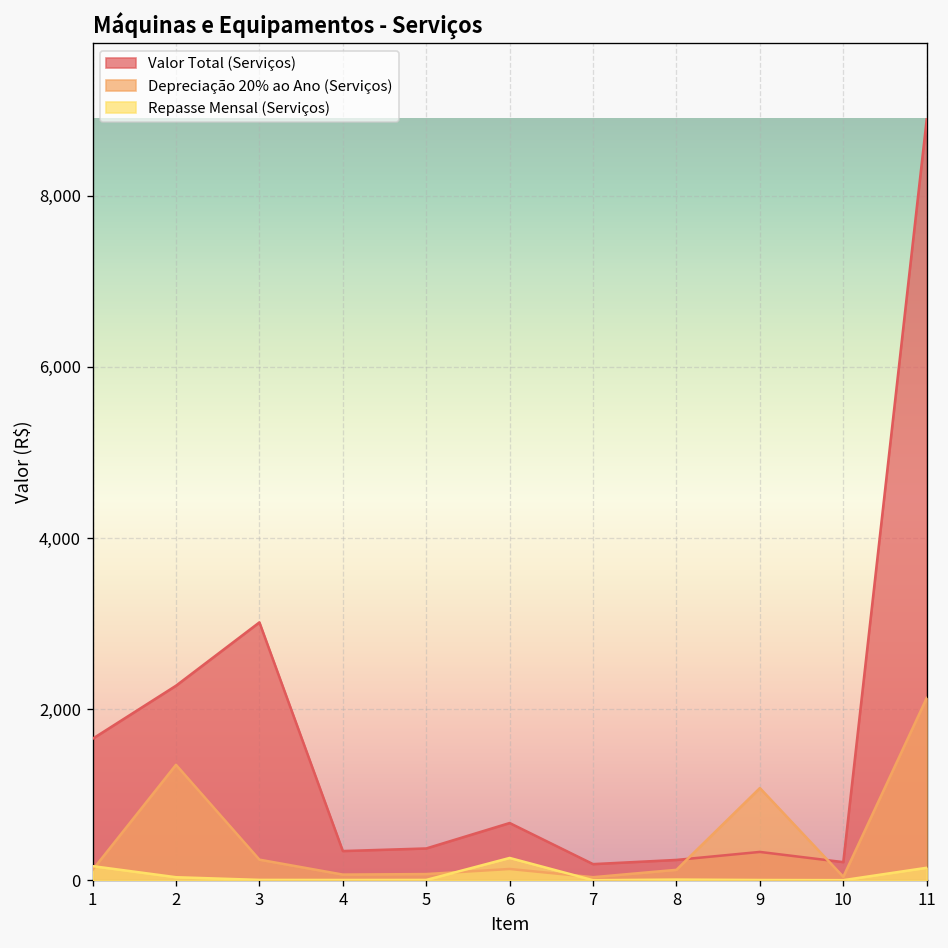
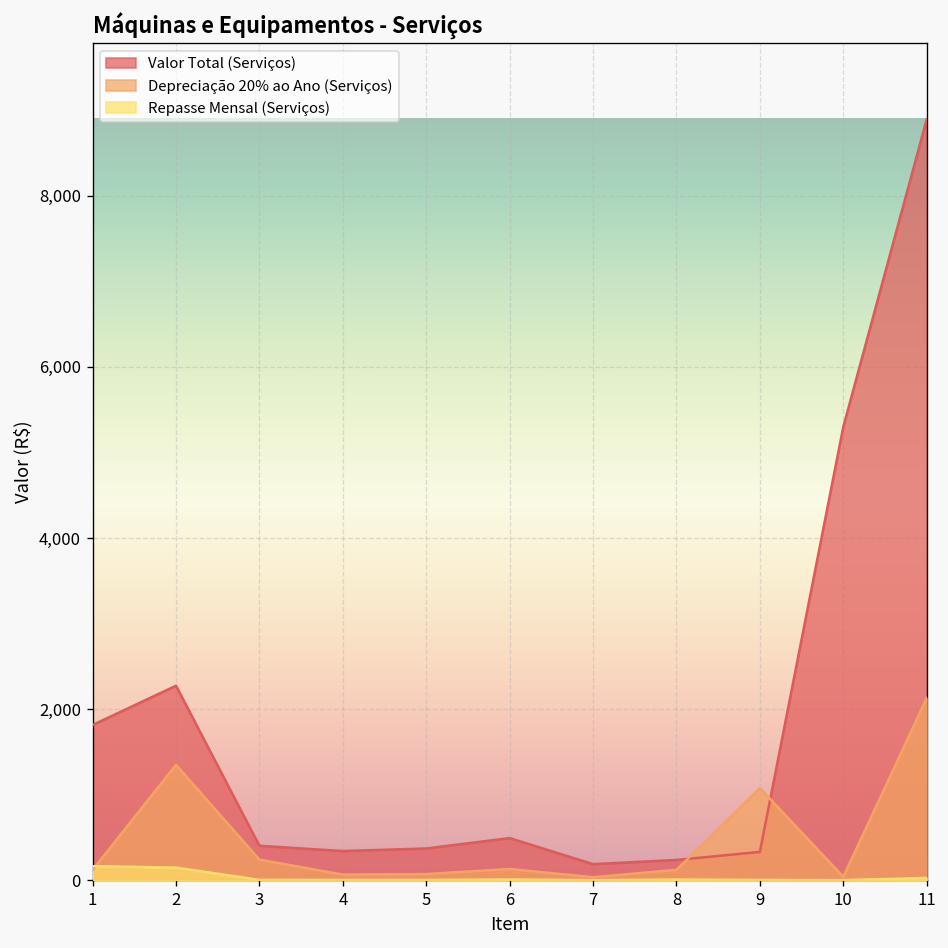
Valor Total (Serviços), 1: 1,700 -> 1,800
Repasse Mensal (Serviços), 2: 0 -> 200
Valor Total (Serviços), 3: 3,000 -> 400
Valor Total (Serviços), 6: 700 -> 500
Repasse Mensal (Serviços), 6: 300 -> 0
Valor Total (Serviços), 10: 200 -> 5,300
Repasse Mensal (Serviços), 11: 100 -> 0
